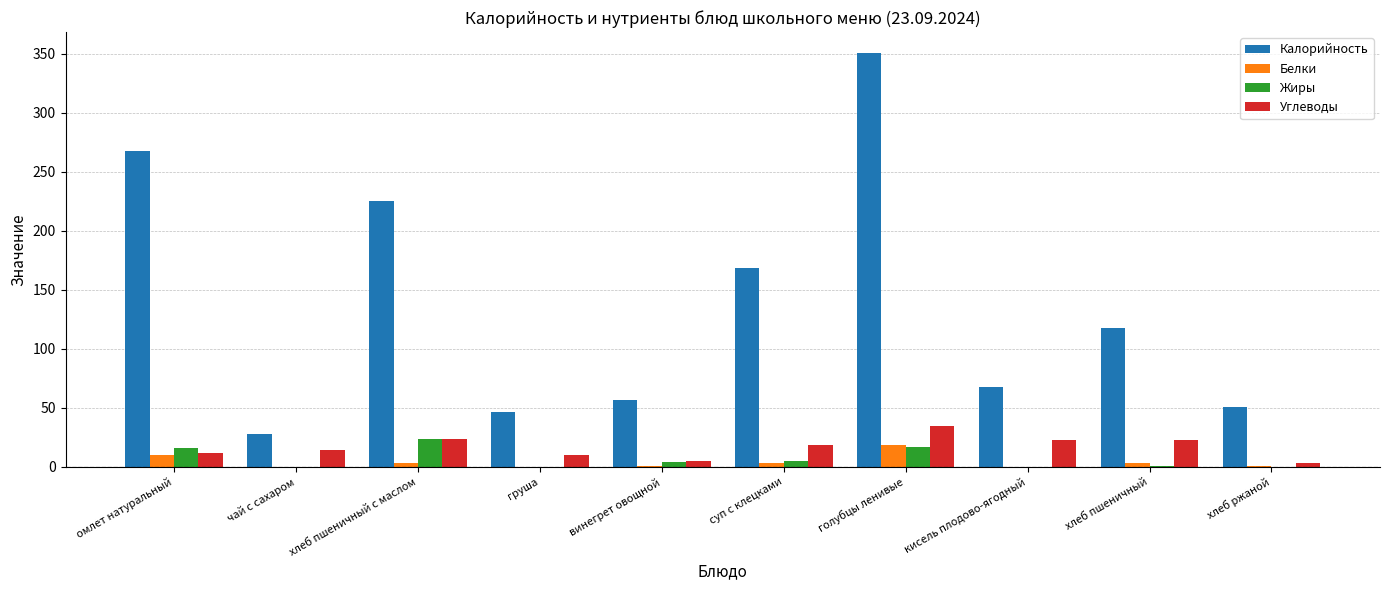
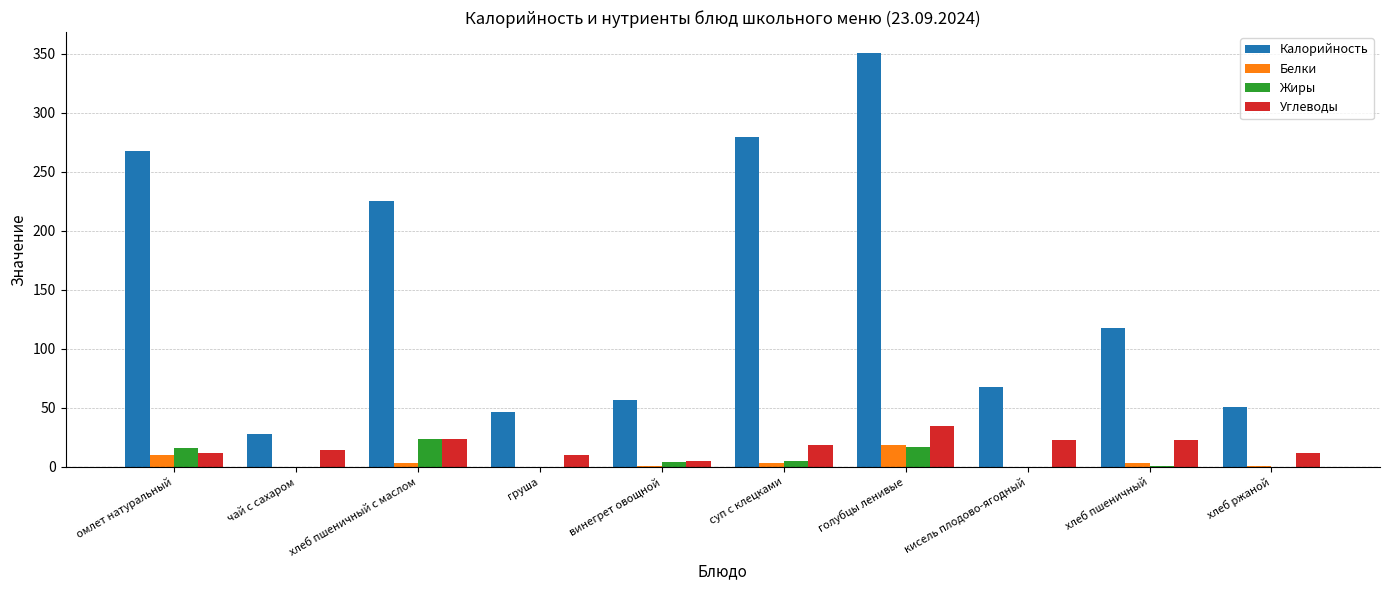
Калорийность, суп с клецками: 169 -> 280
Углеводы, хлеб ржаной: 3 -> 12
